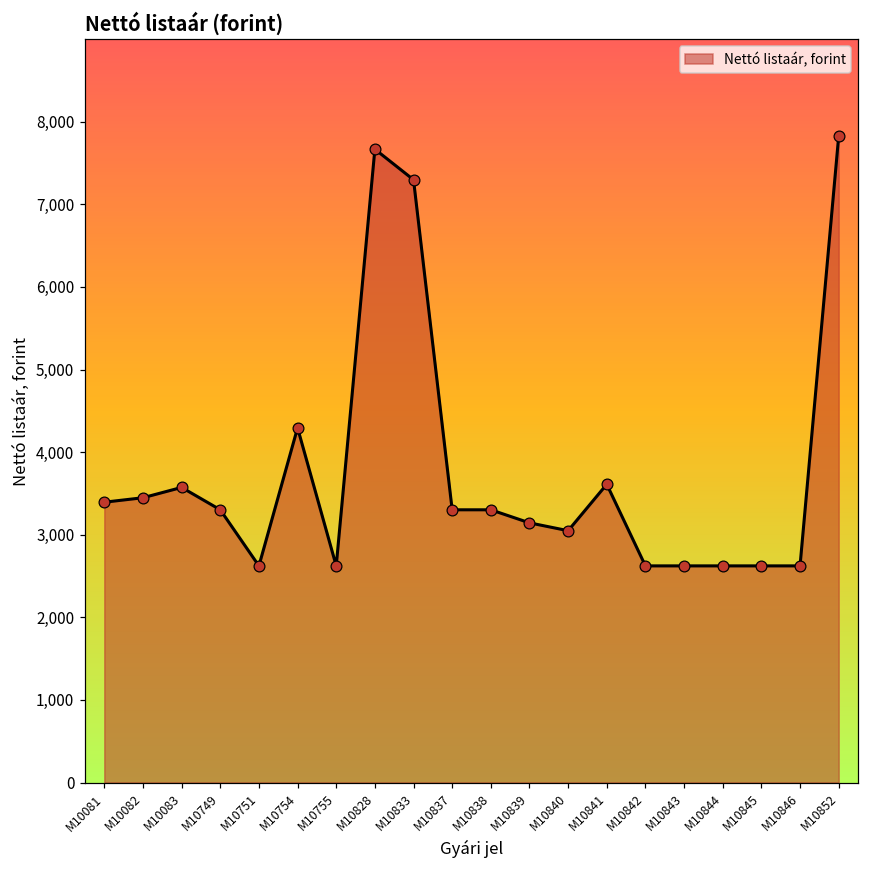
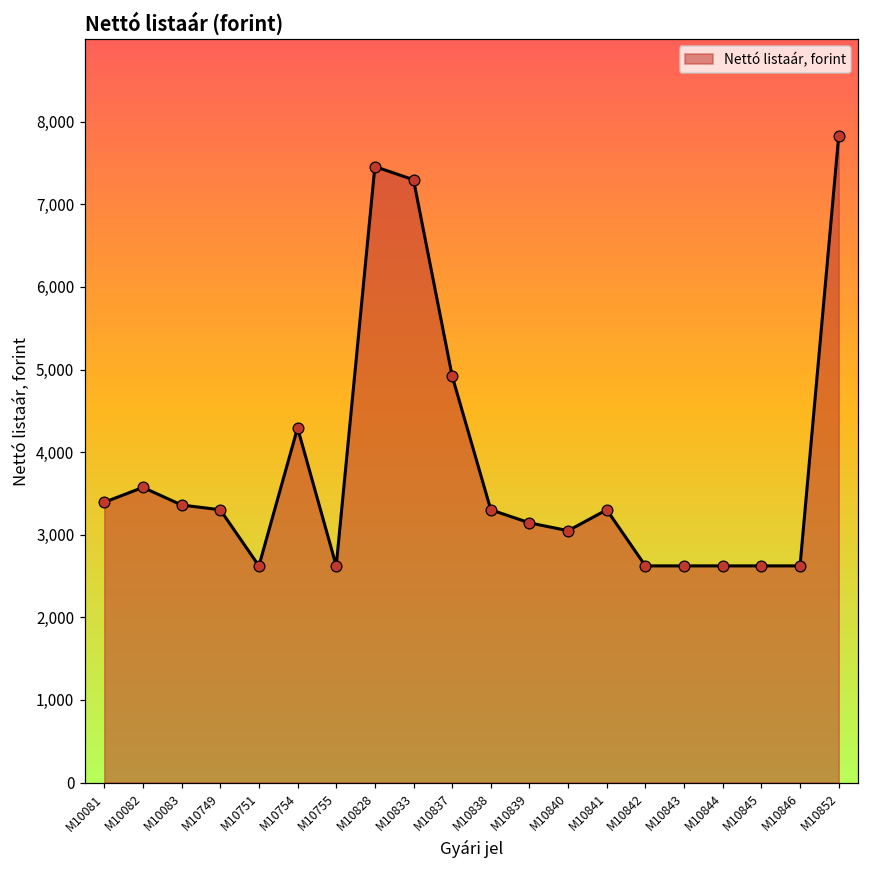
M10082: 3,400 -> 3,600
M10083: 3,600 -> 3,400
M10828: 7,700 -> 7,500
M10837: 3,300 -> 4,900
M10841: 3,600 -> 3,300
